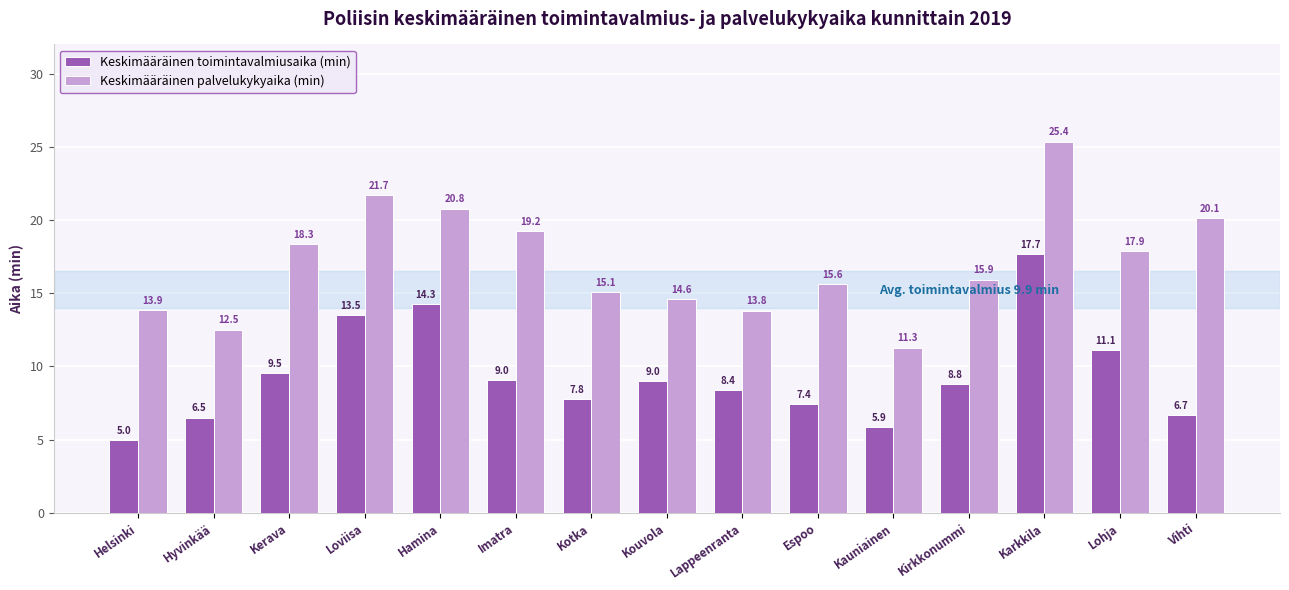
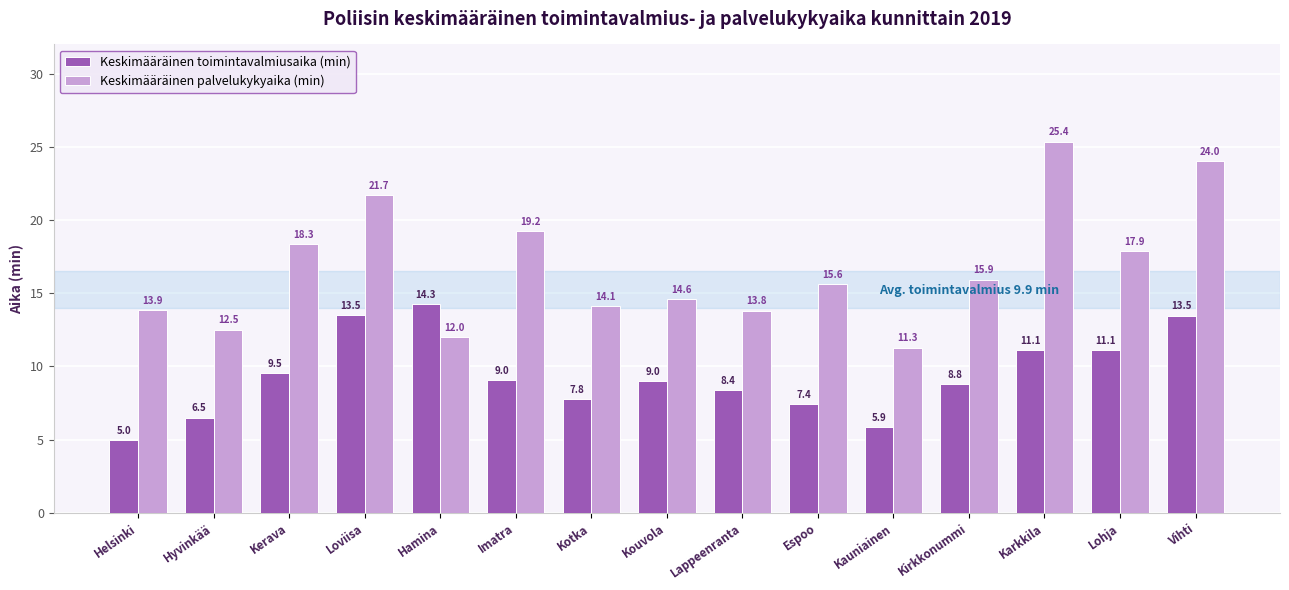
Keskimääräinen palvelukykyaika (min), Hamina: 20.8 -> 12.0
Keskimääräinen palvelukykyaika (min), Kotka: 15.1 -> 14.1
Keskimääräinen toimintavalmiusaika (min), Karkkila: 17.7 -> 11.1
Keskimääräinen toimintavalmiusaika (min), Vihti: 6.7 -> 13.5
Keskimääräinen palvelukykyaika (min), Vihti: 20.1 -> 24.0
